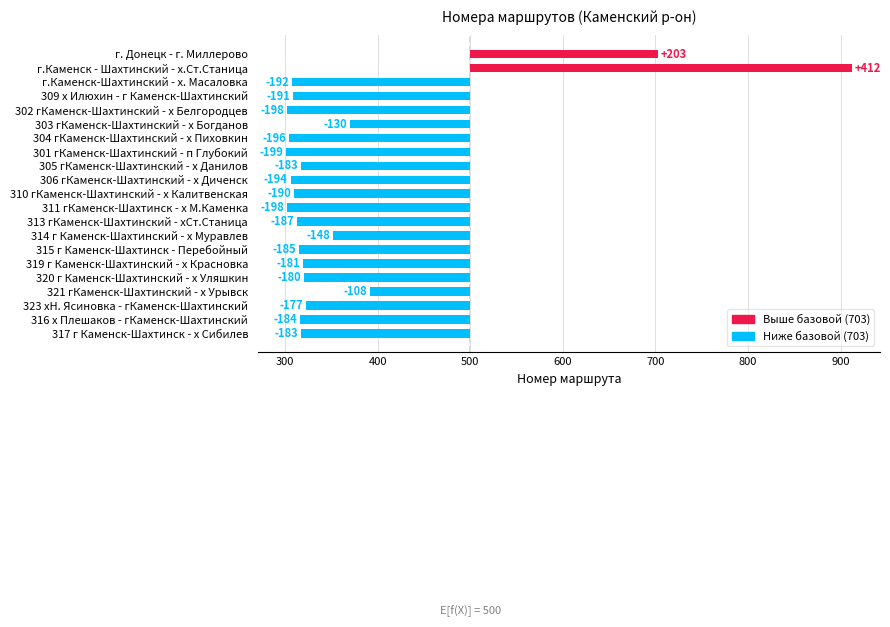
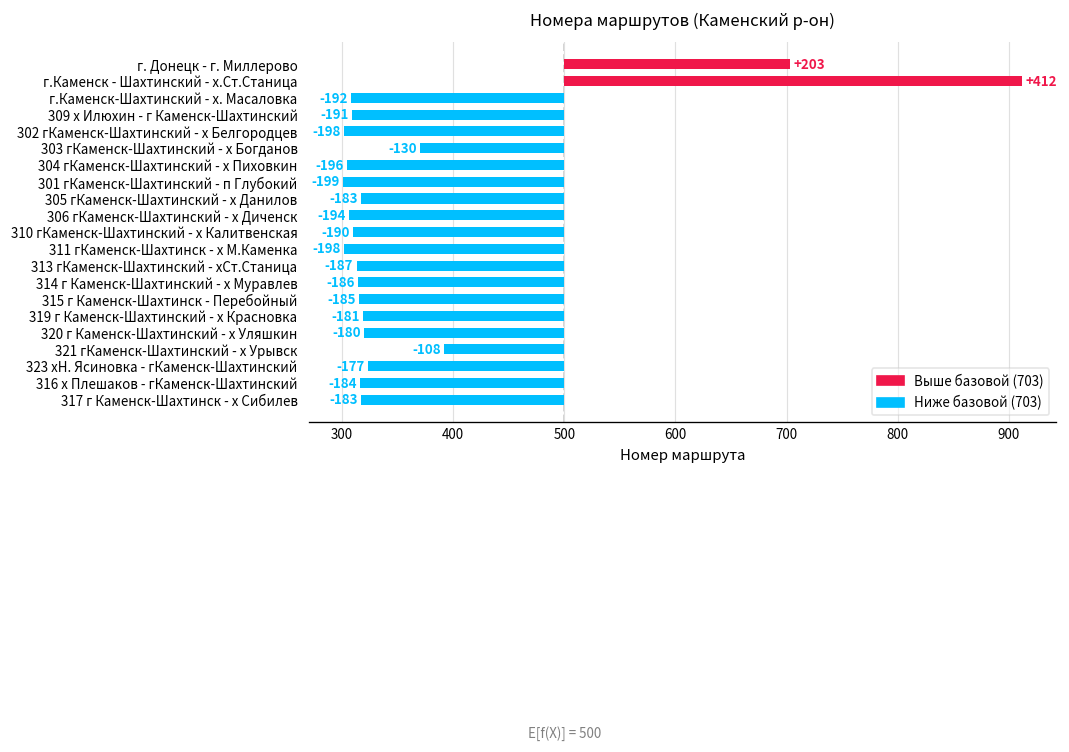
314 г Каменск-Шахтинский - х Муравлев: -148 -> -186
